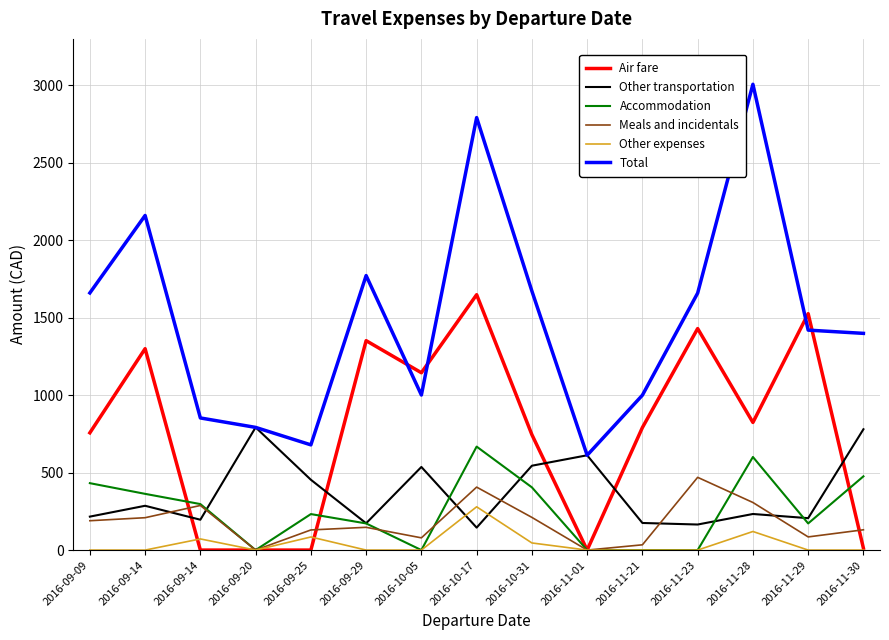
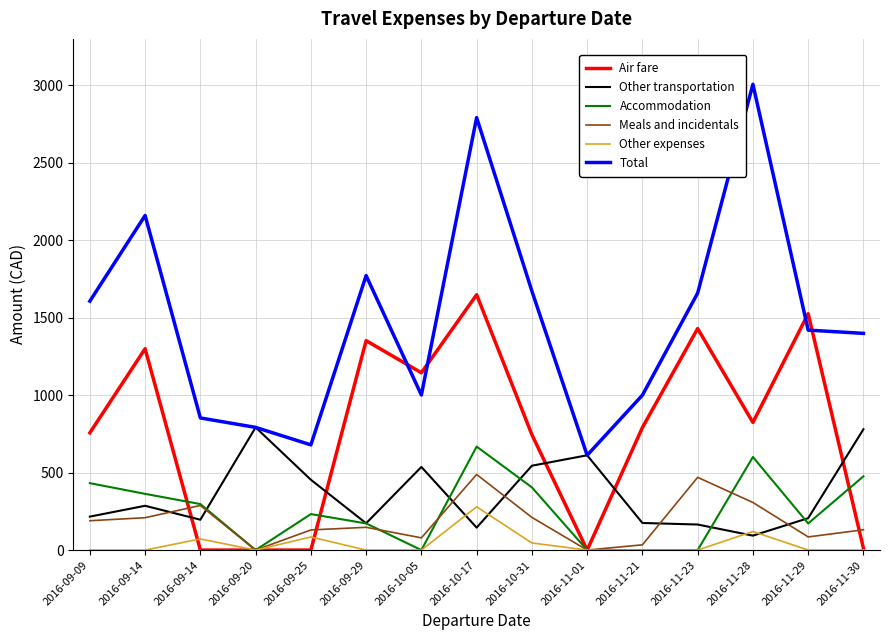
Total, 2016-09-09: 1660 -> 1610
Meals and incidentals, 2016-10-17: 410 -> 490
Other transportation, 2016-11-28: 230 -> 90
